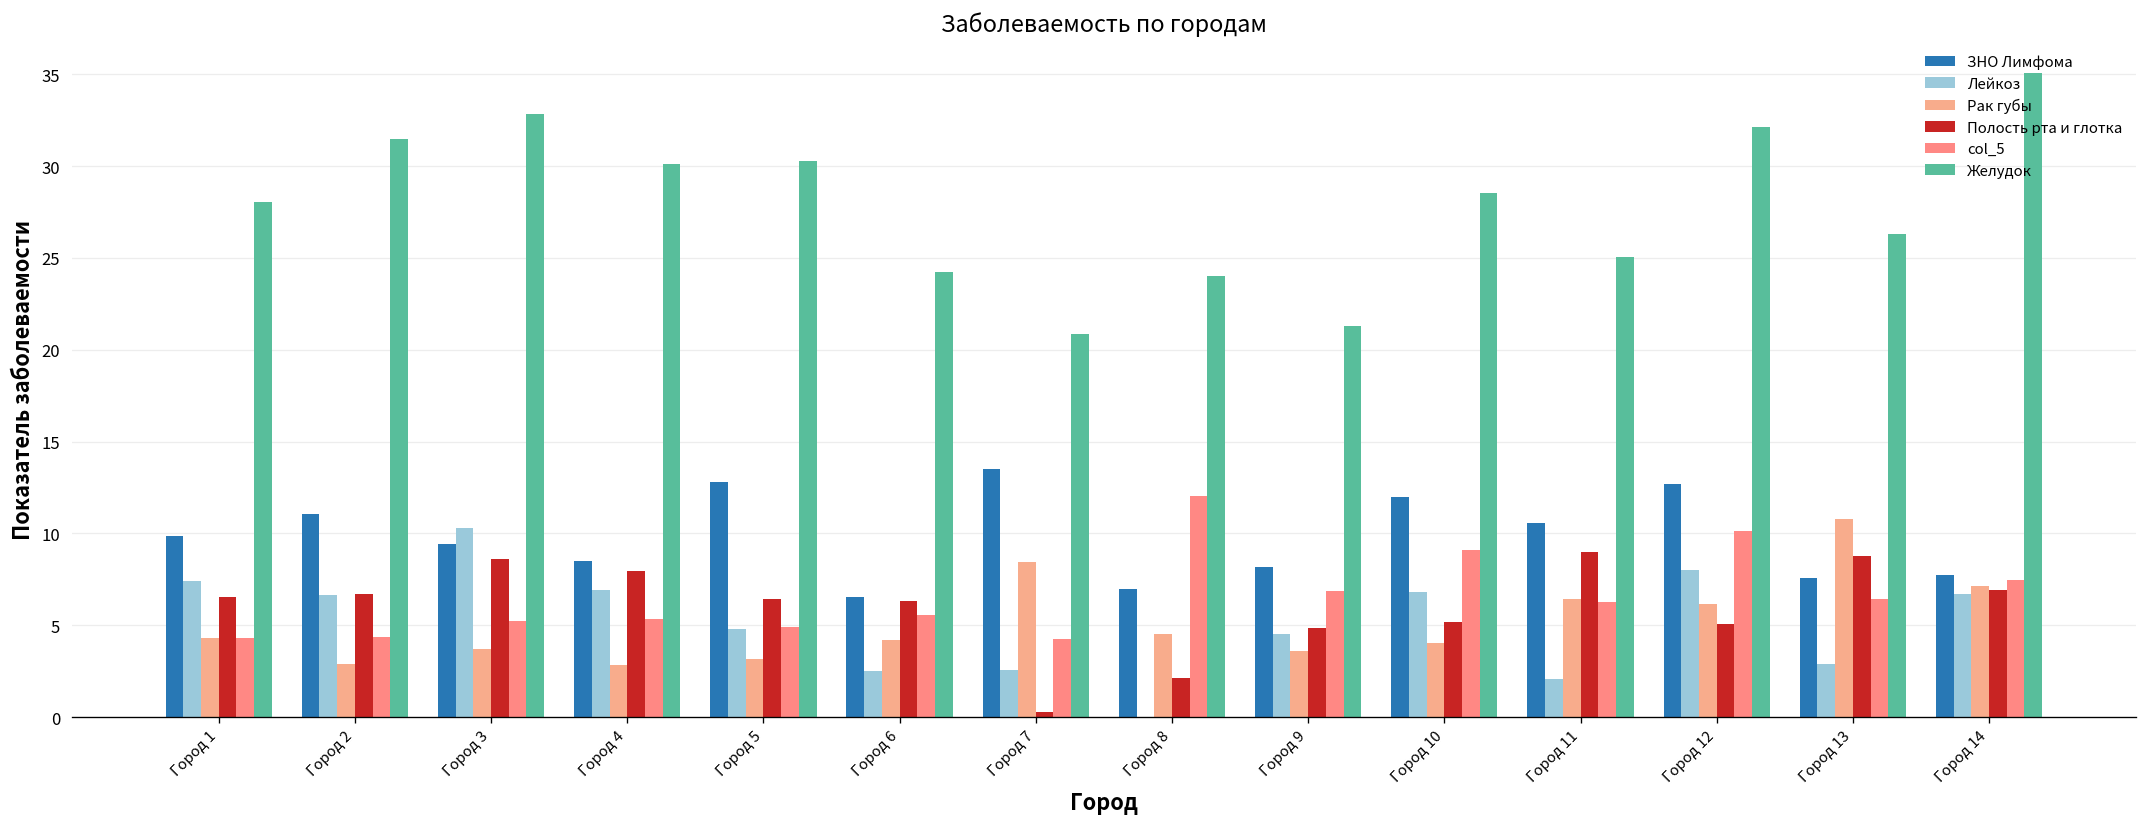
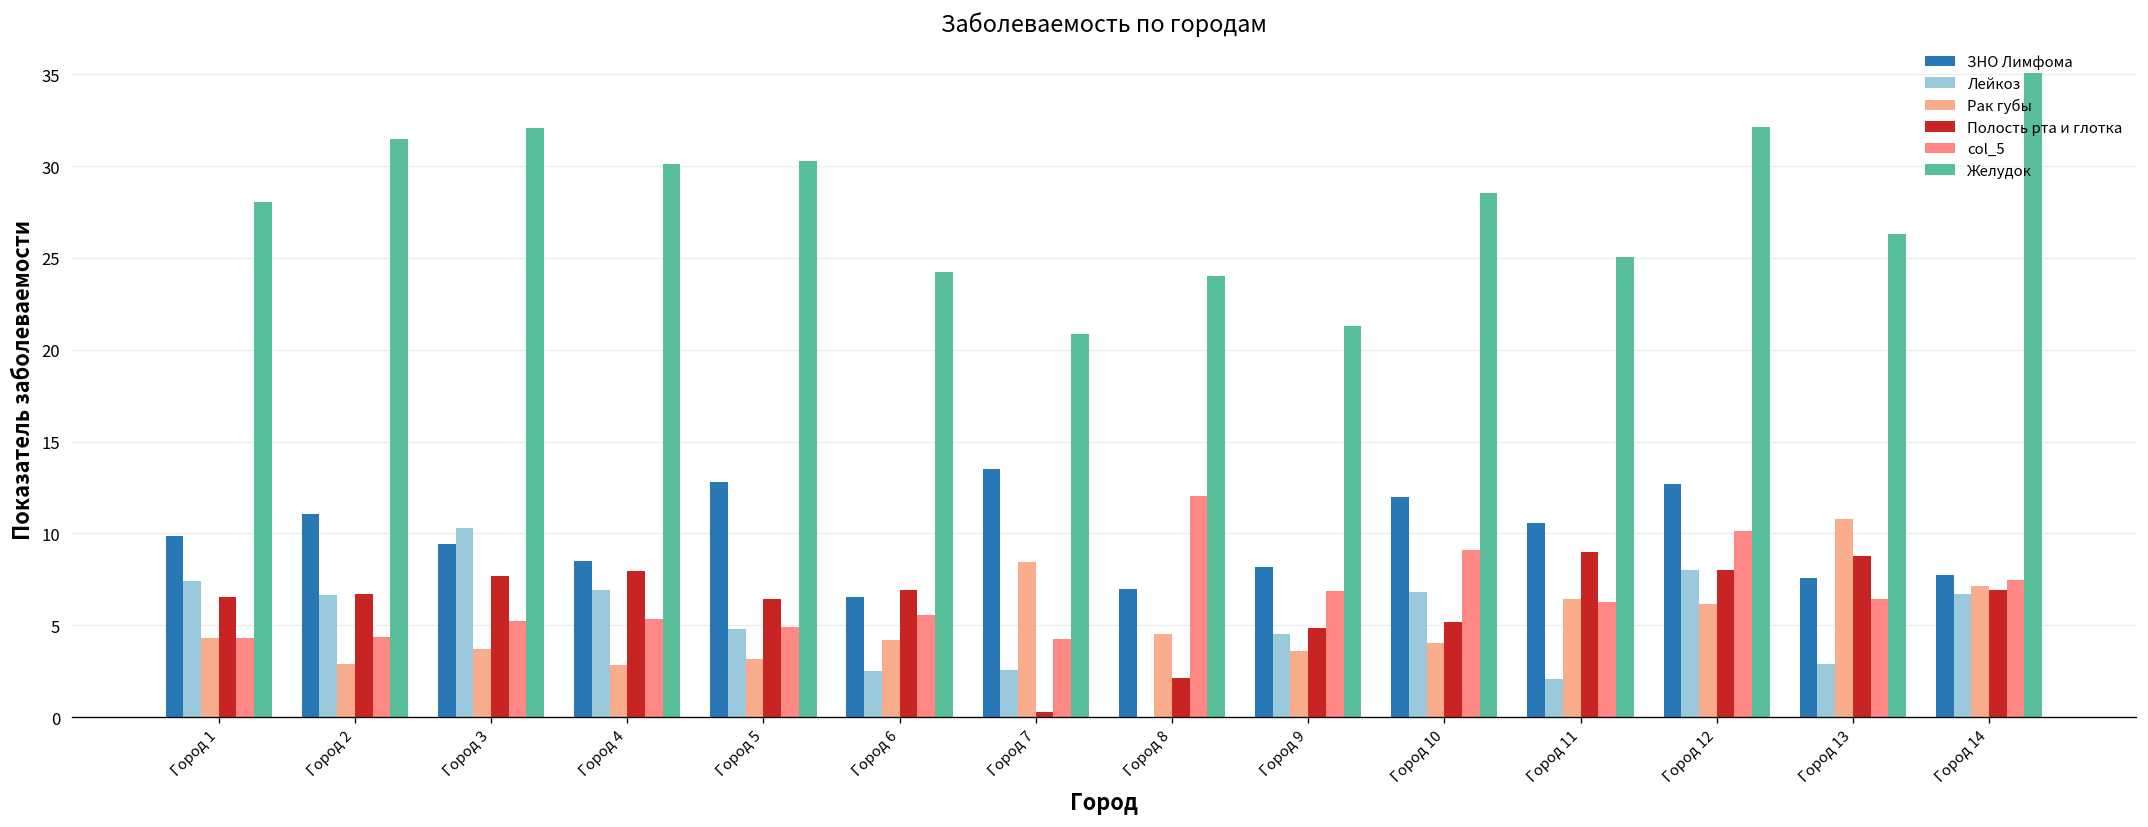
Полость рта и глотка, Город 3: 8.6 -> 7.7
Желудок, Город 3: 32.8 -> 32.1
Полость рта и глотка, Город 6: 6.3 -> 6.9
Полость рта и глотка, Город 12: 5.1 -> 8.0
